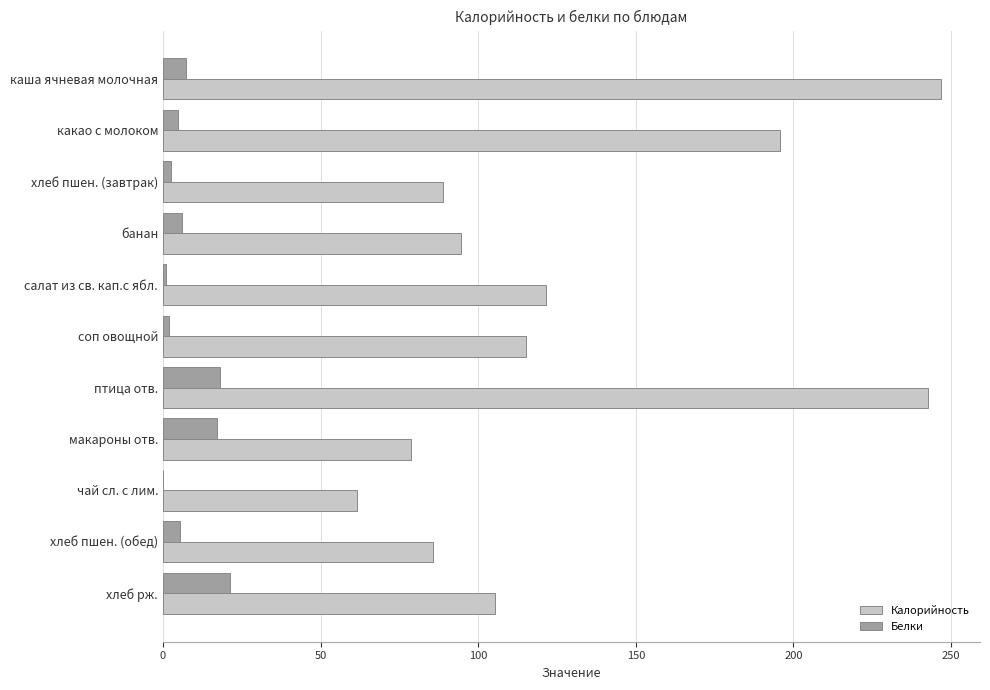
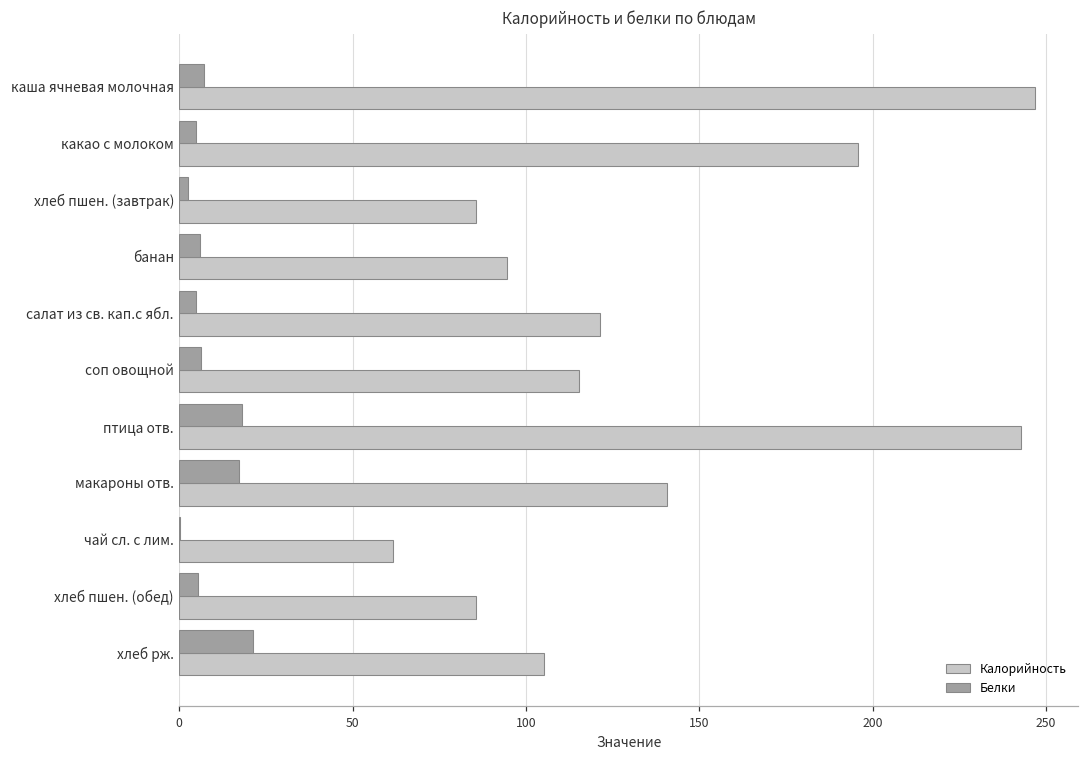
Калорийность, хлеб пшен. (завтрак): 89 -> 86
Белки, салат из св. кап.с ябл.: 1 -> 5
Белки, соп овощной: 2 -> 6
Калорийность, макароны отв.: 79 -> 141
